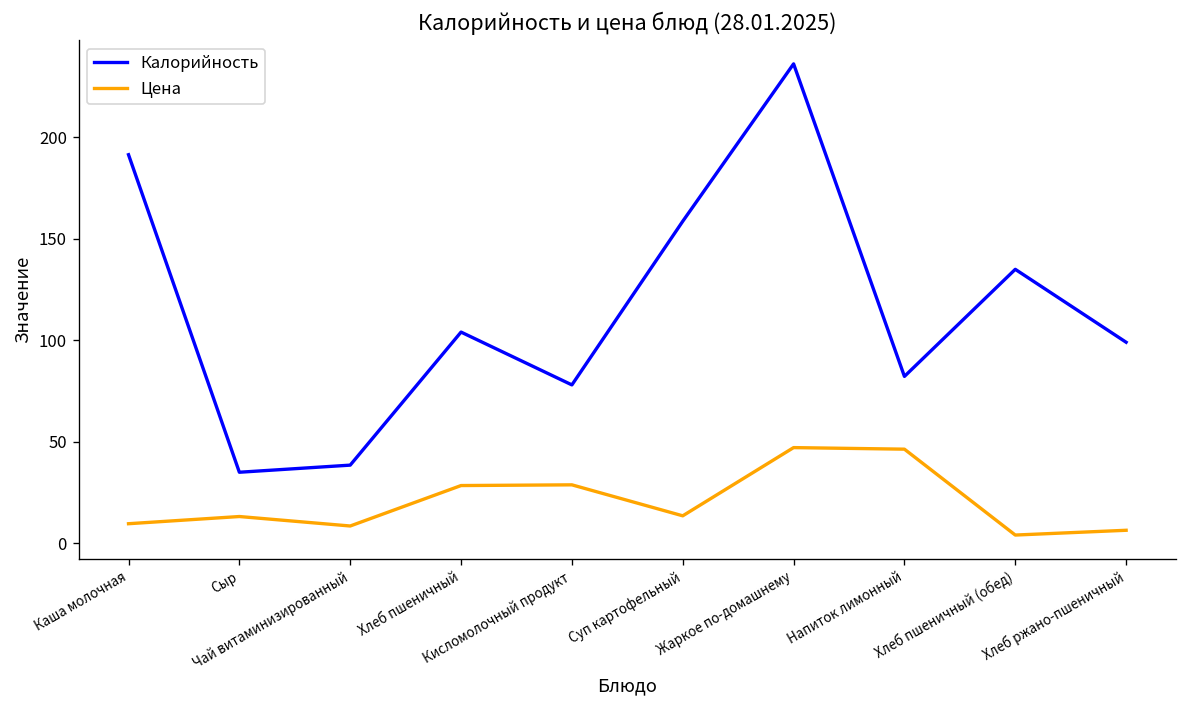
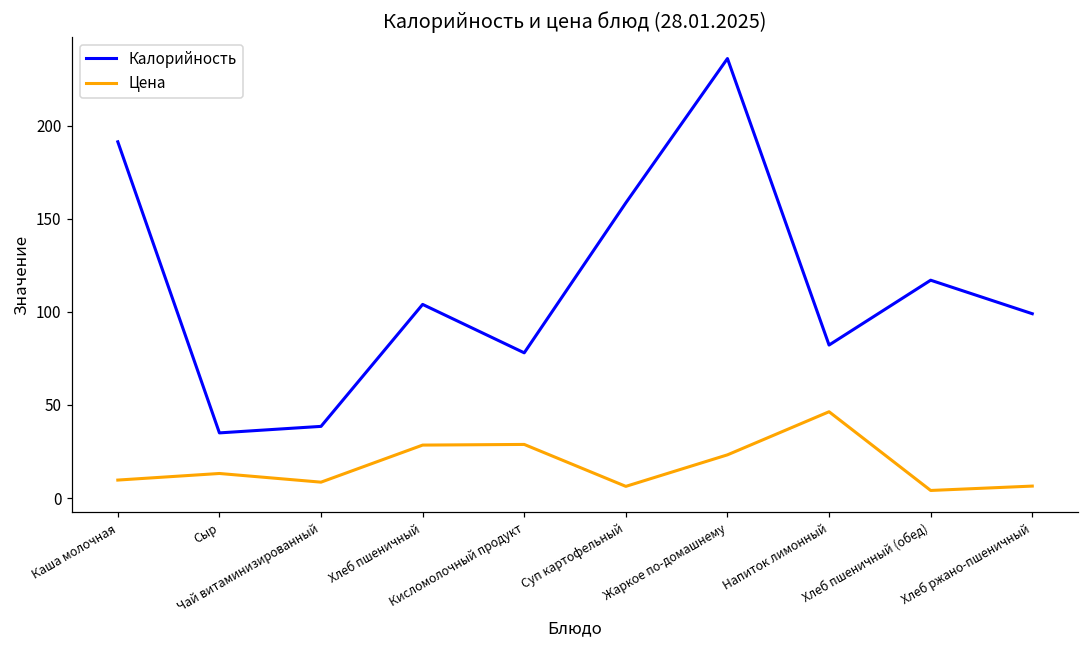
Цена, Суп картофельный: 14 -> 6
Цена, Жаркое по-домашнему: 47 -> 23
Калорийность, Хлеб пшеничный (обед): 135 -> 117
